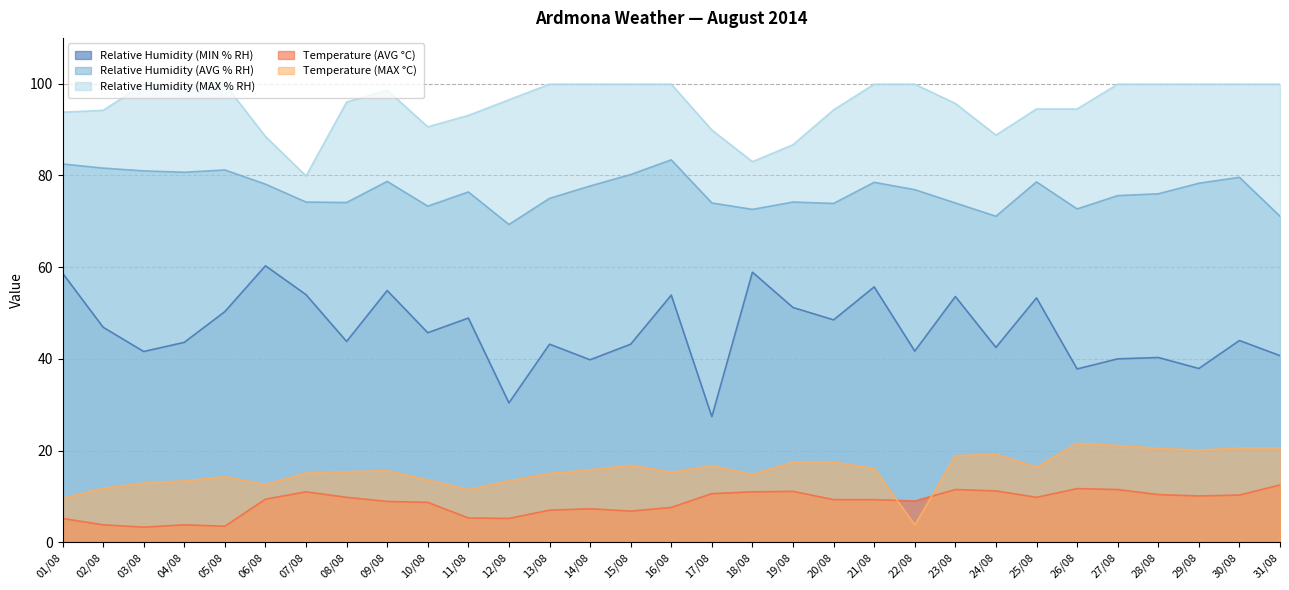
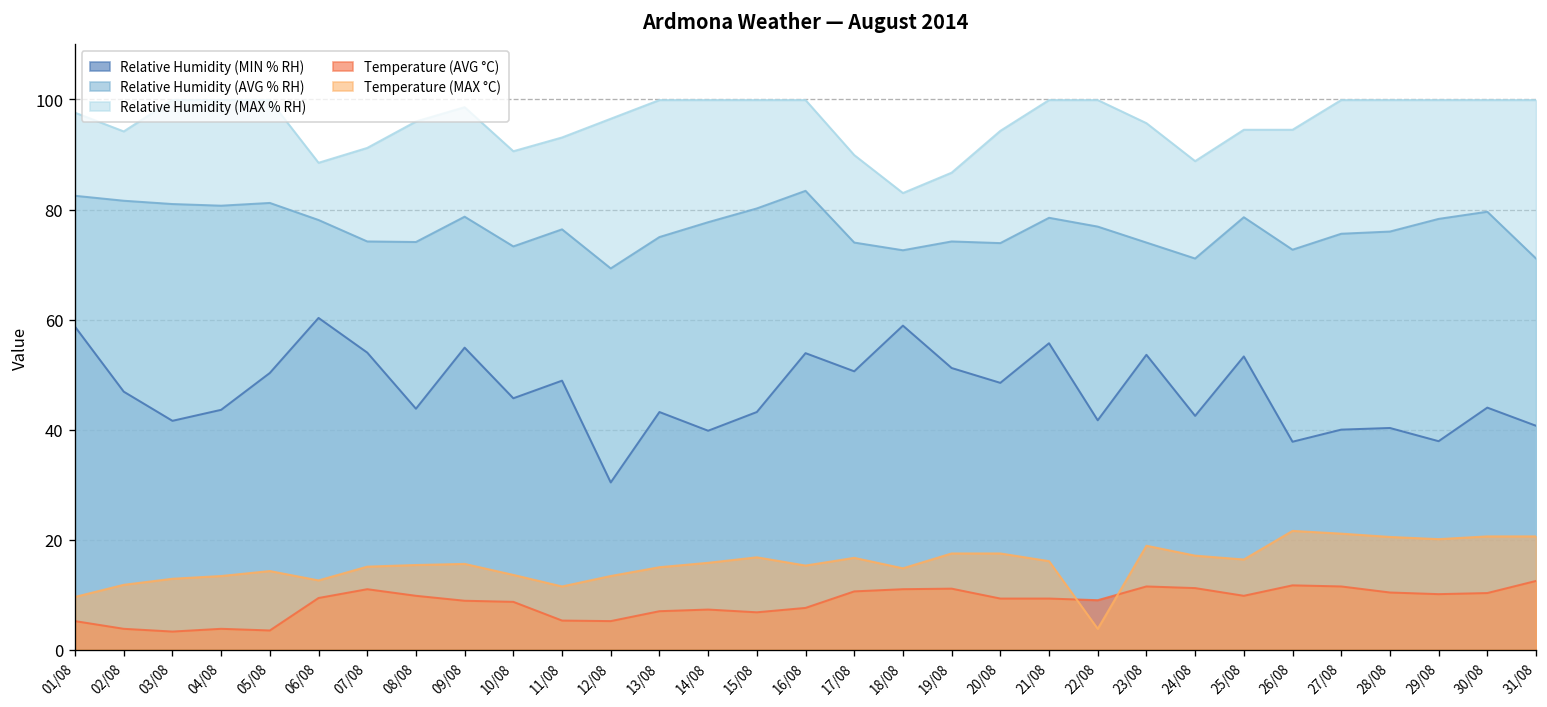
Relative Humidity (MAX % RH), 01/08: 94 -> 98
Relative Humidity (MAX % RH), 07/08: 80 -> 91
Relative Humidity (MIN % RH), 17/08: 27 -> 51
Temperature (MAX °C), 24/08: 19 -> 17
